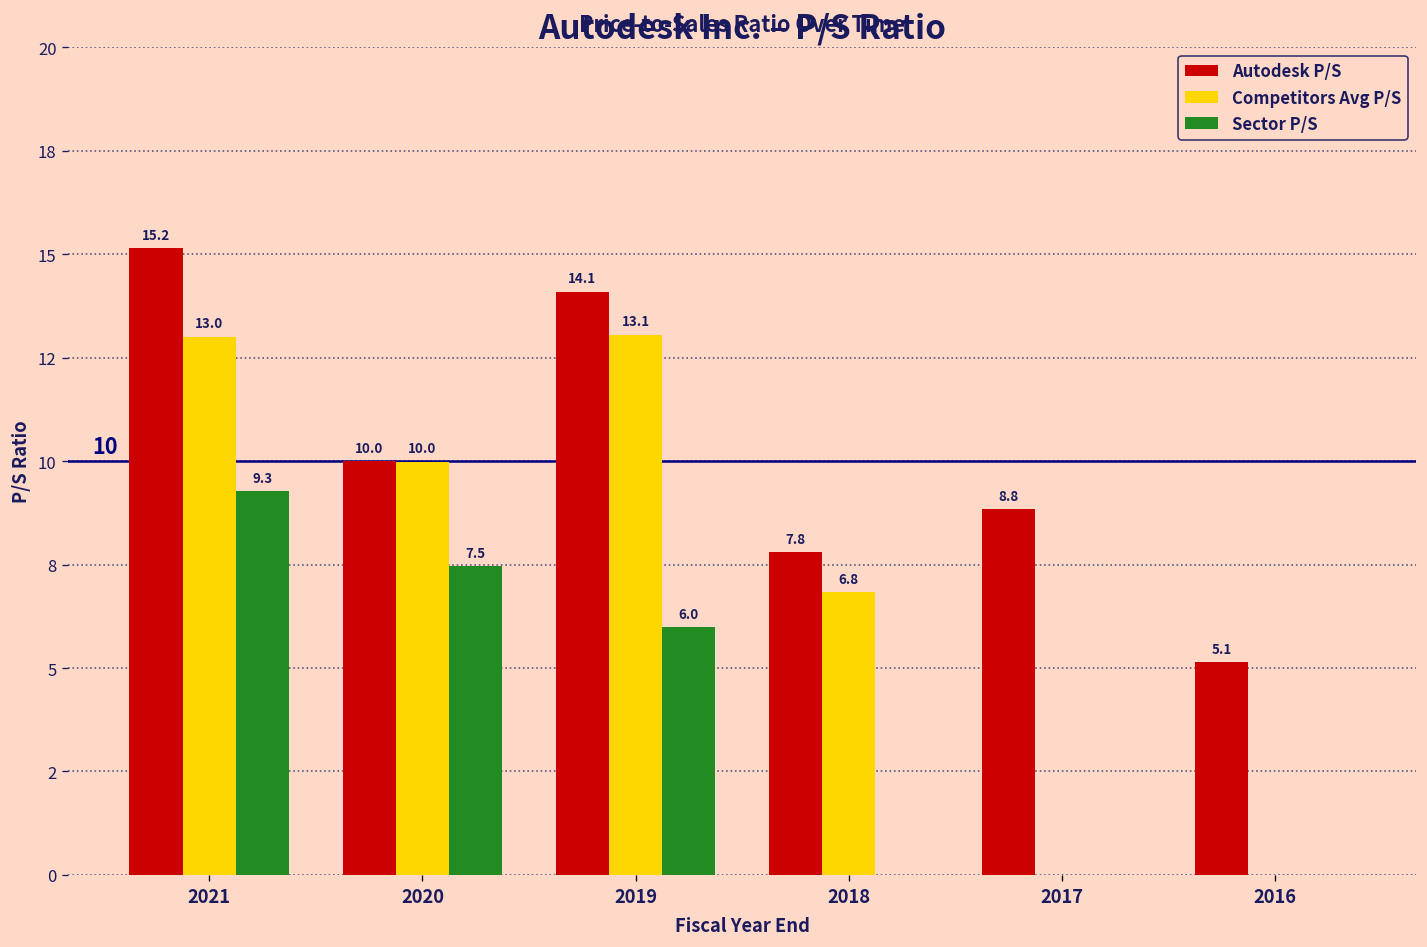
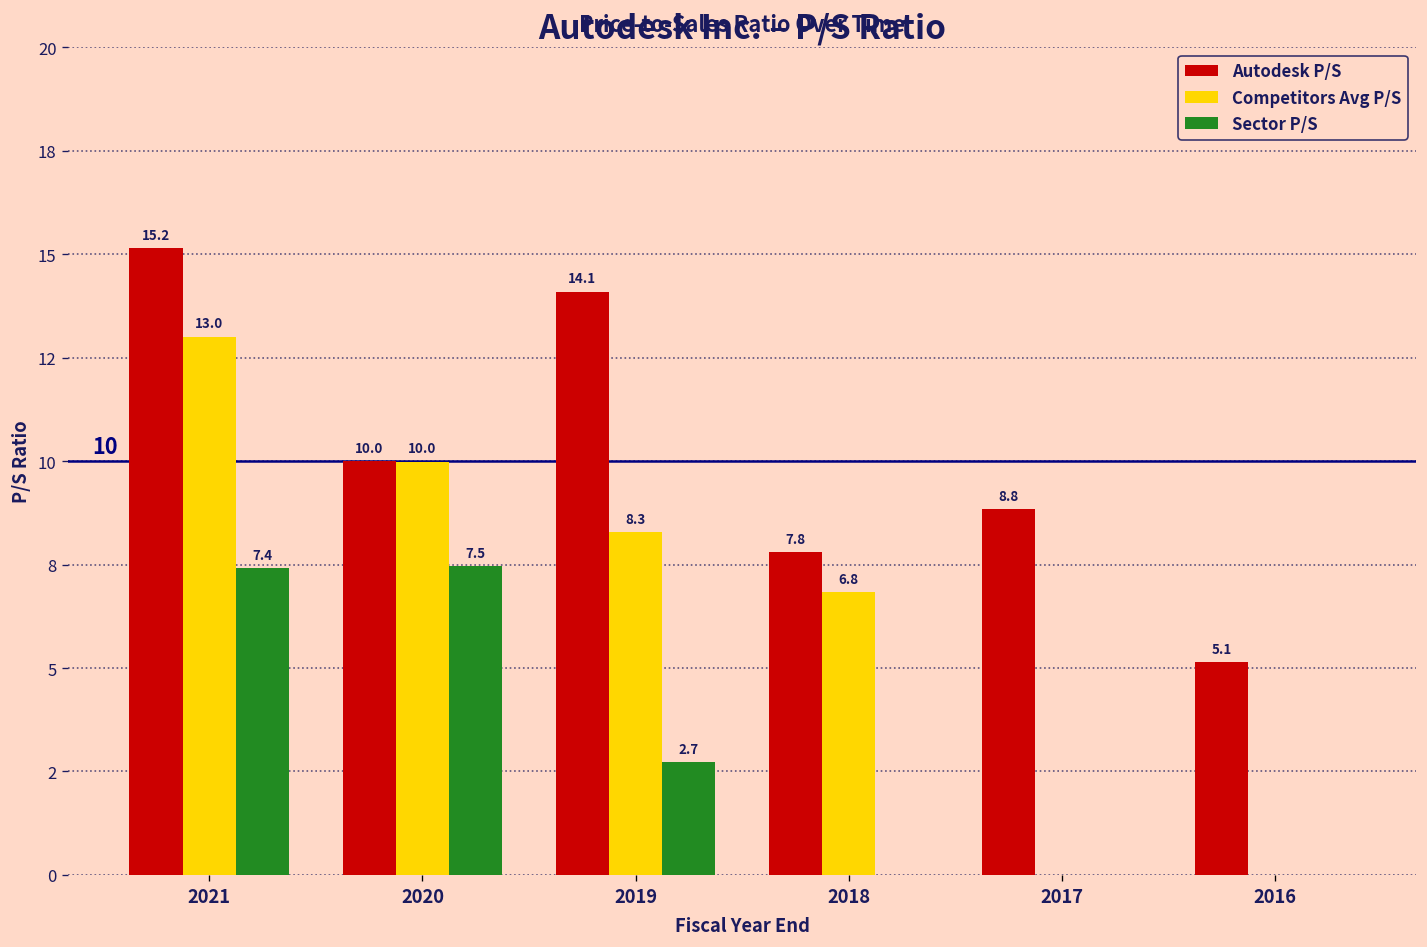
Sector P/S, 2021: 9.3 -> 7.4
Competitors Avg P/S, 2019: 13.1 -> 8.3
Sector P/S, 2019: 6.0 -> 2.7
